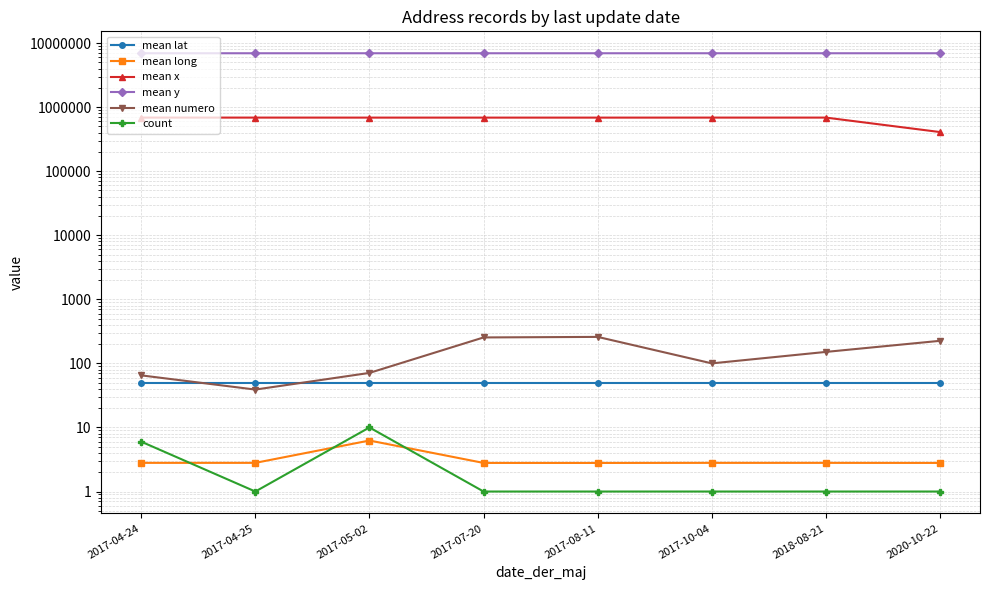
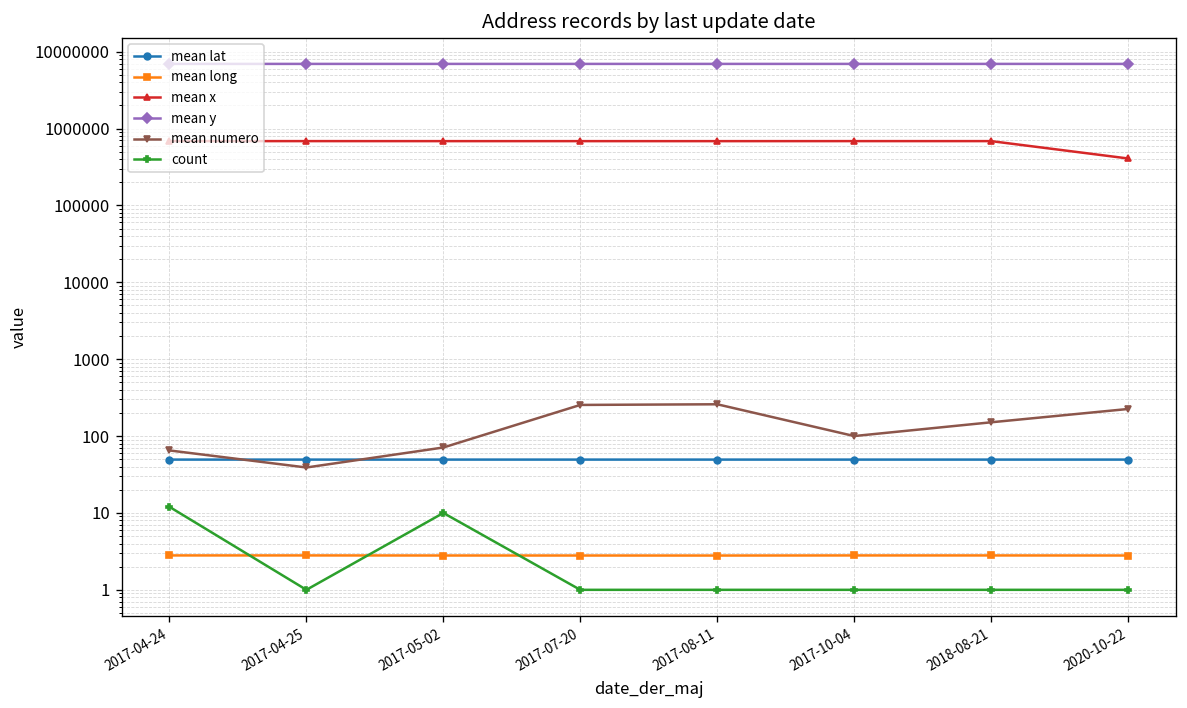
count, 2017-04-24: 6 -> 12
mean long, 2017-05-02: 6 -> 3
